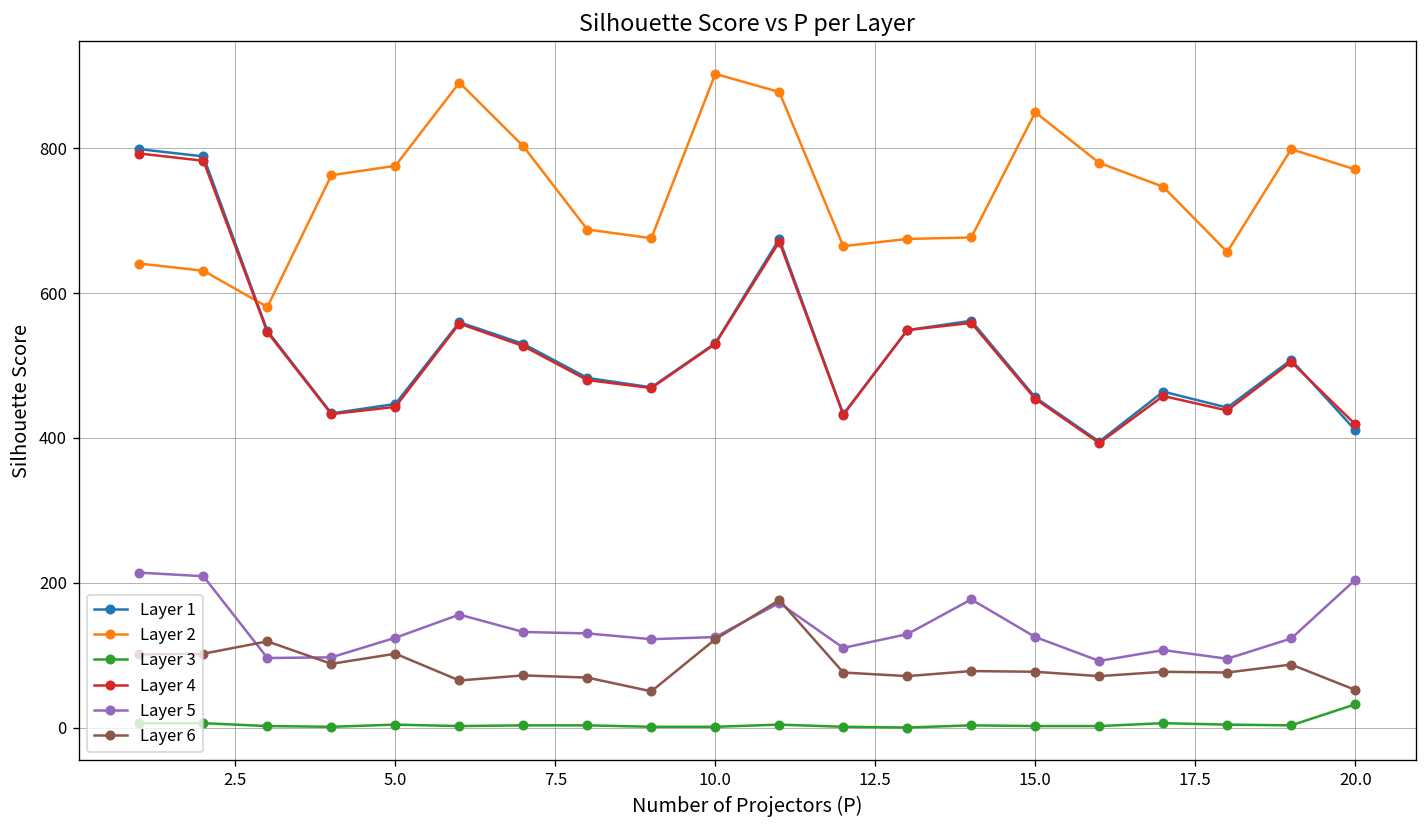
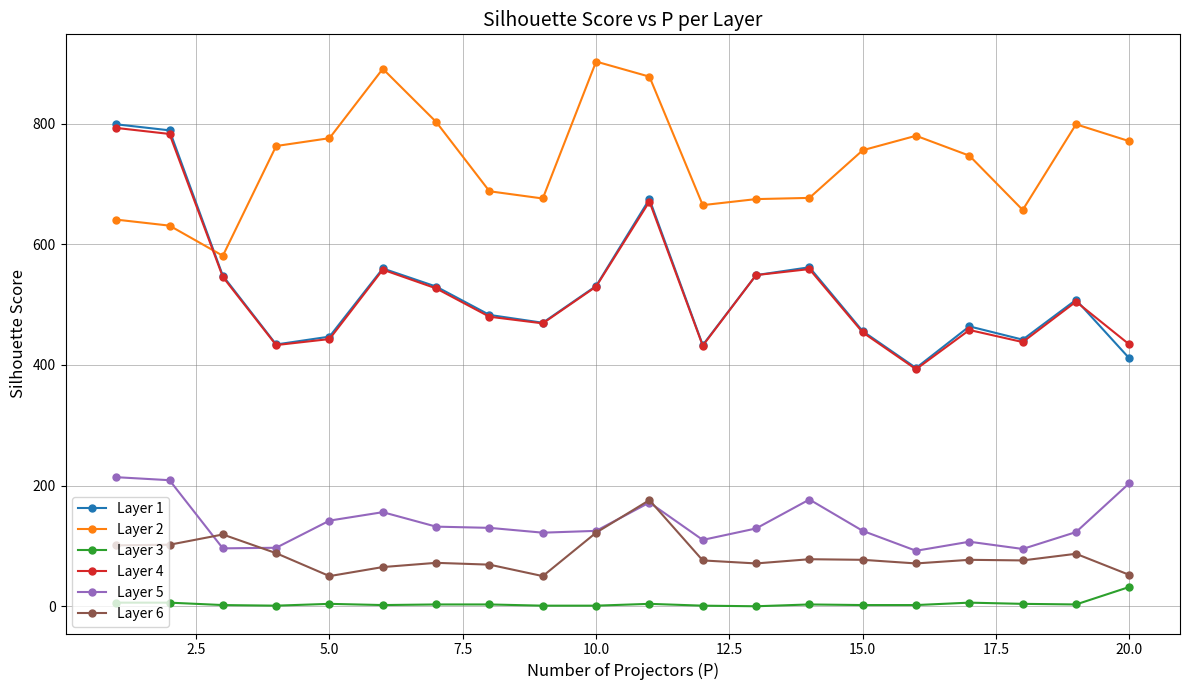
Layer 5, 5.0: 120 -> 140
Layer 6, 5.0: 100 -> 50
Layer 2, 15.0: 850 -> 760
Layer 4, 20.0: 420 -> 430
